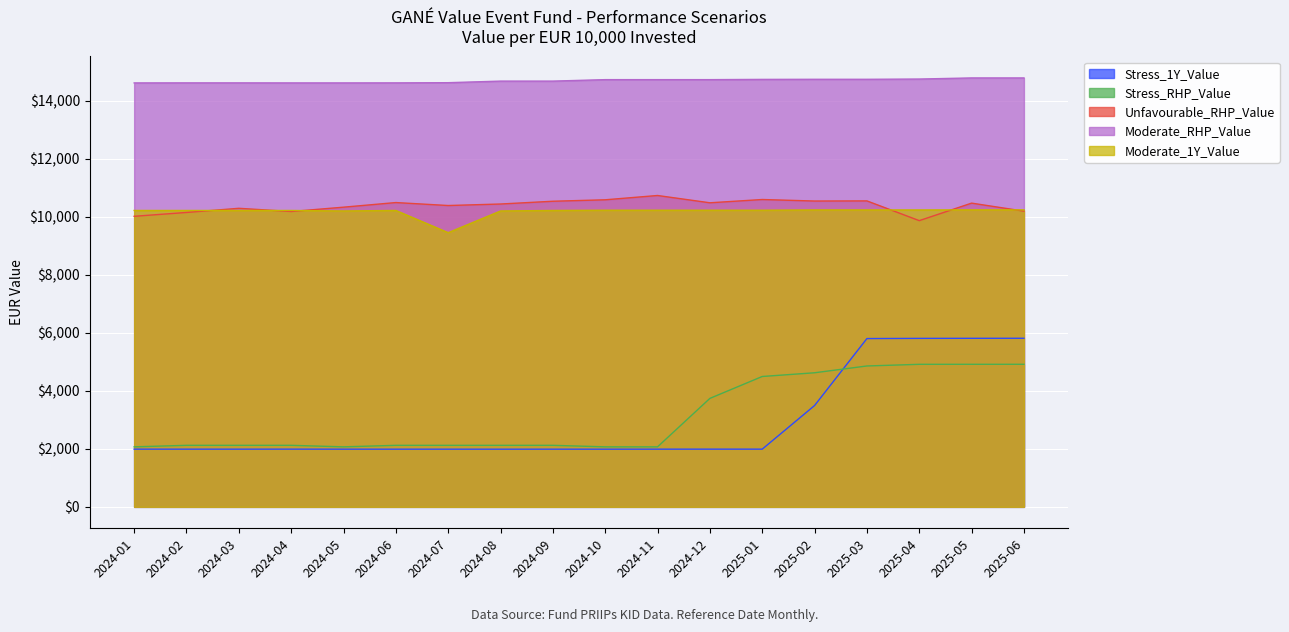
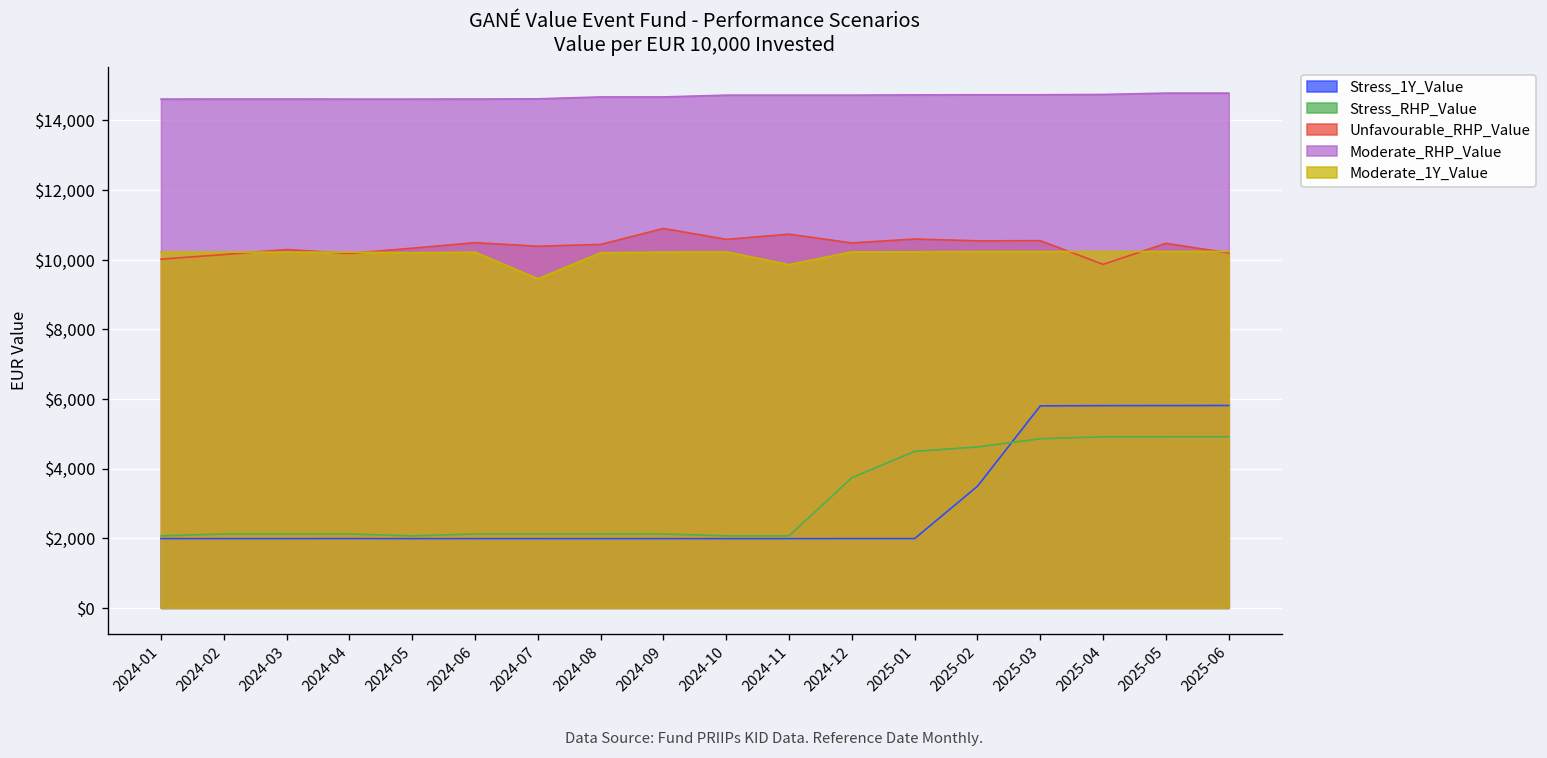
Unfavourable_RHP_Value, 2024-09: $10,500 -> $10,900
Moderate_1Y_Value, 2024-11: $10,200 -> $9,900
